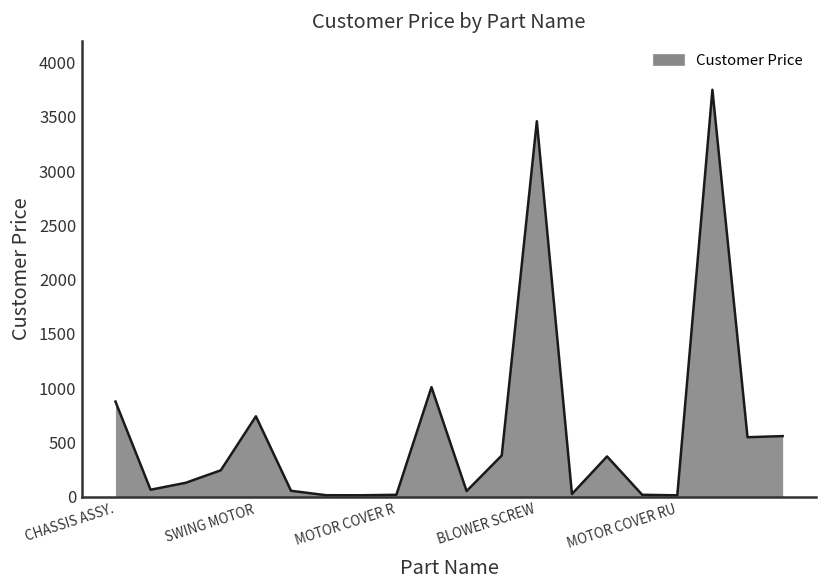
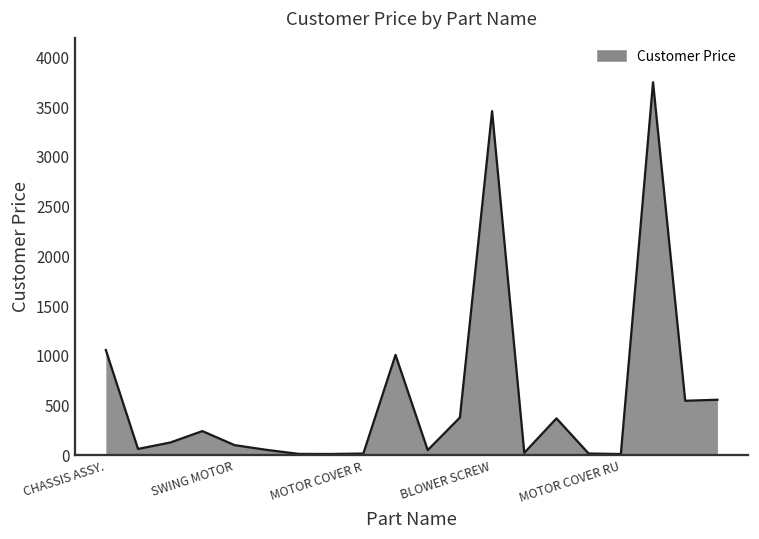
CHASSIS ASSY.: 900 -> 1100
SWING MOTOR: 700 -> 100
